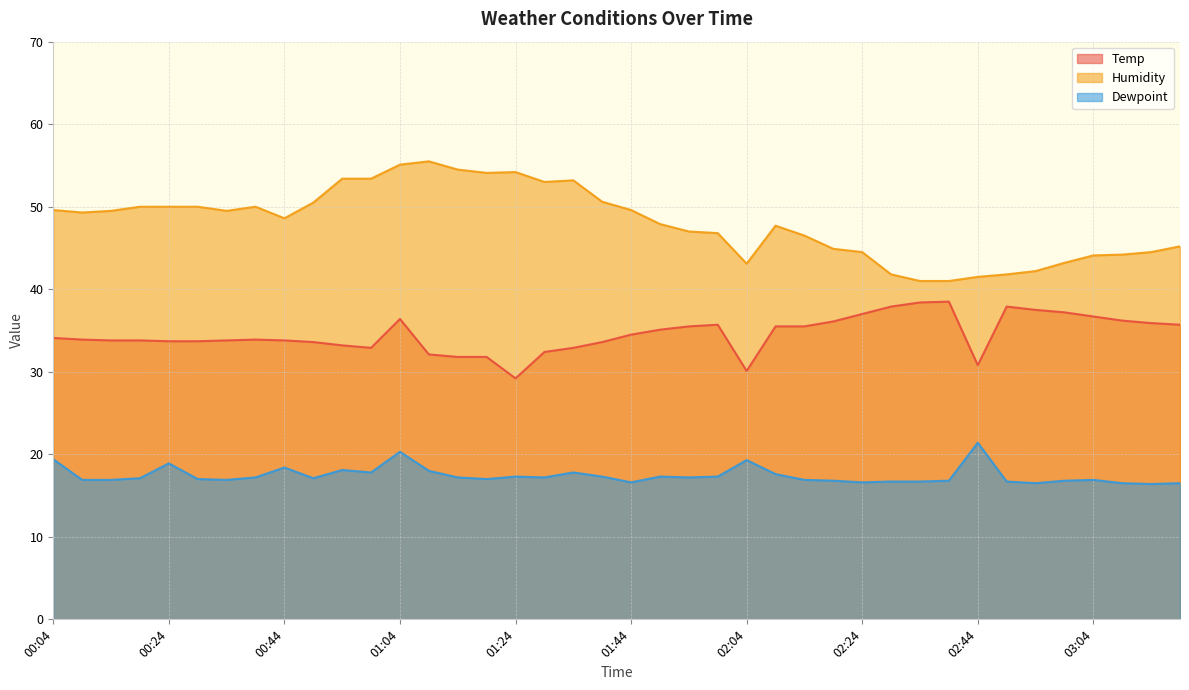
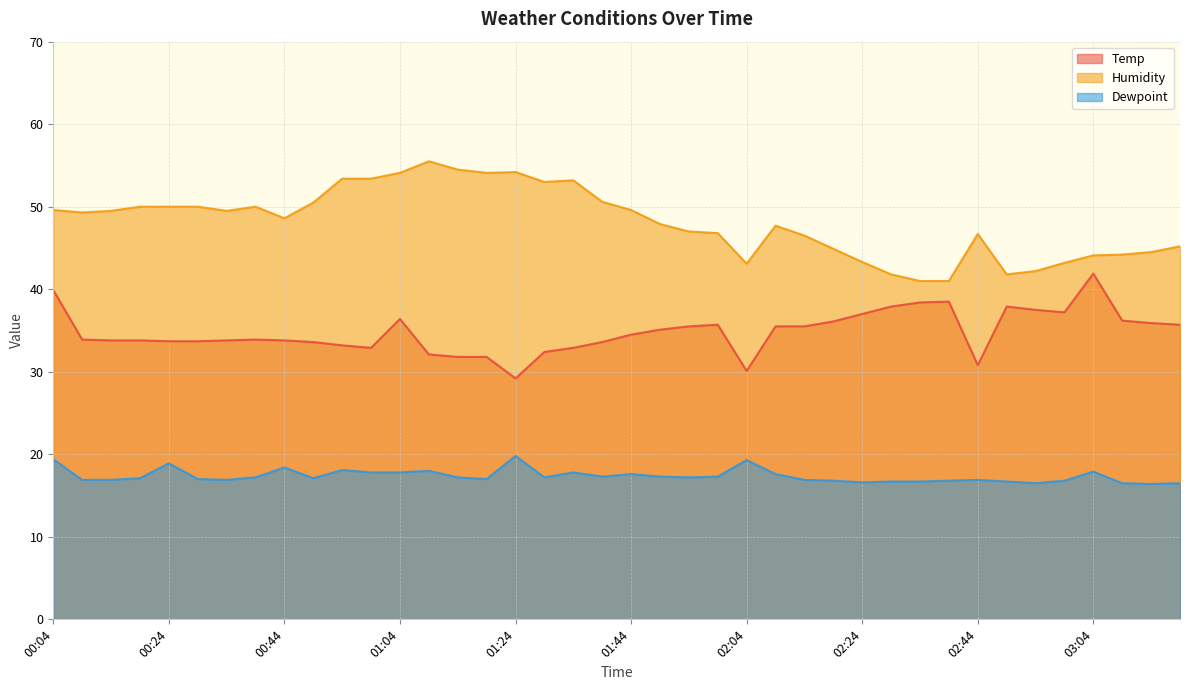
Temp, 00:04: 34 -> 40
Humidity, 01:04: 55 -> 54
Dewpoint, 01:04: 20 -> 18
Dewpoint, 01:24: 17 -> 20
Dewpoint, 01:44: 17 -> 18
Humidity, 02:24: 45 -> 43
Humidity, 02:44: 42 -> 47
Dewpoint, 02:44: 21 -> 17
Temp, 03:04: 37 -> 42
Dewpoint, 03:04: 17 -> 18
